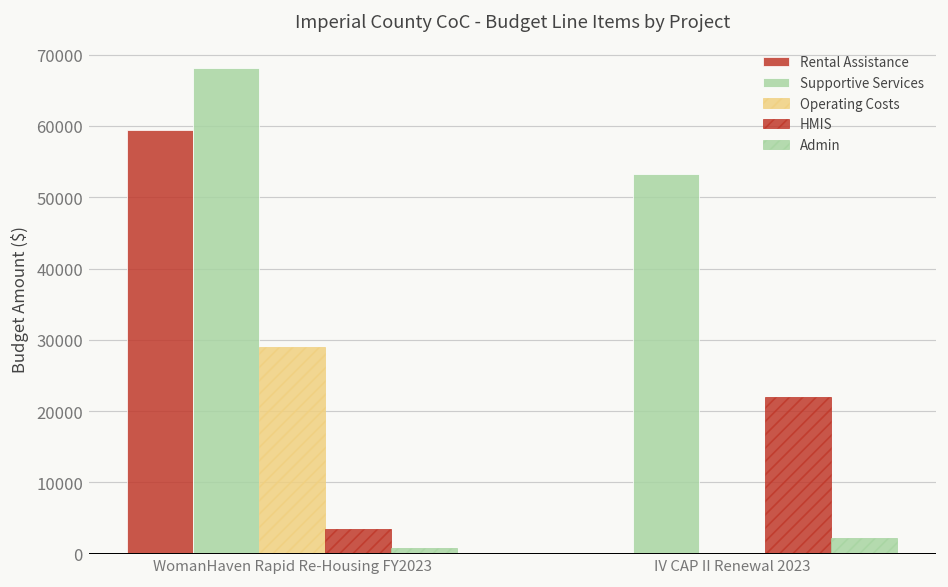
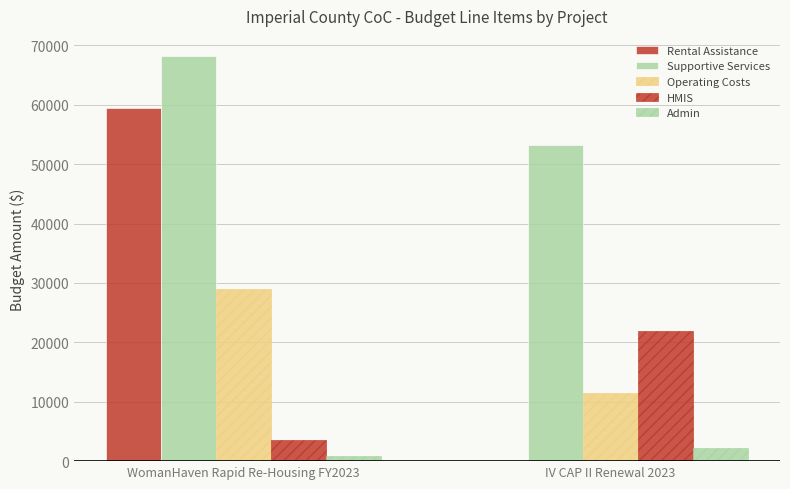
Operating Costs, IV CAP II Renewal 2023: 0 -> 12000
